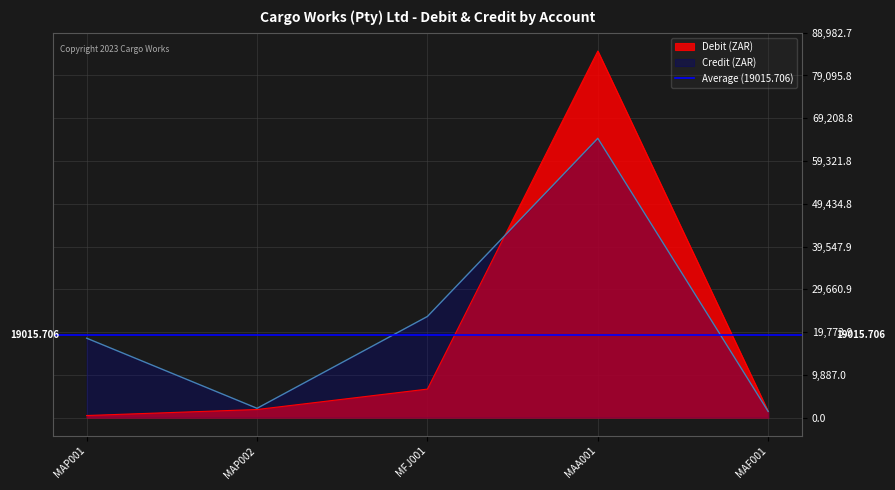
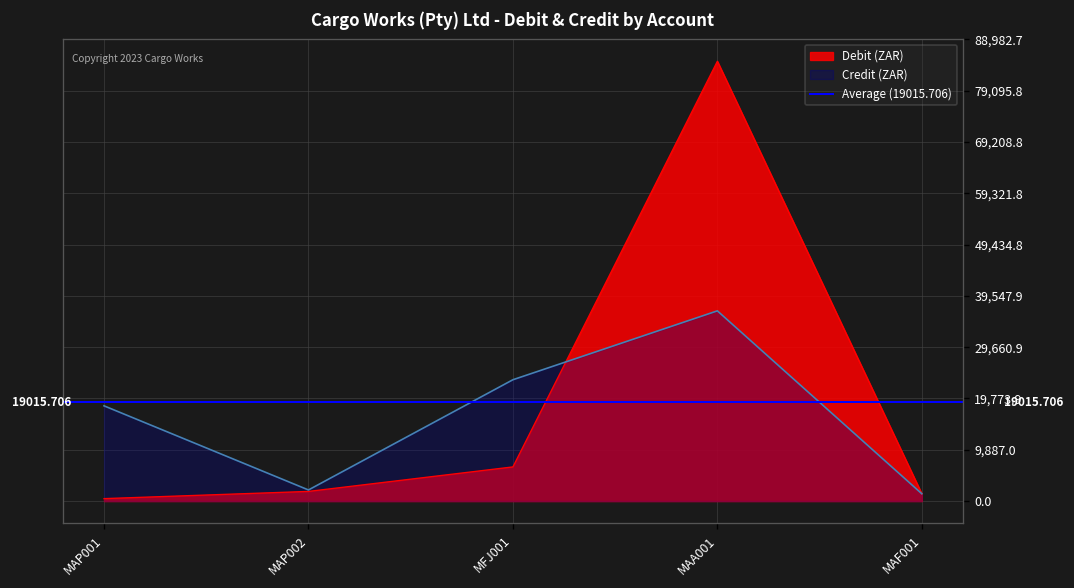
Credit (ZAR), MAA001: 65,000 -> 37,000
